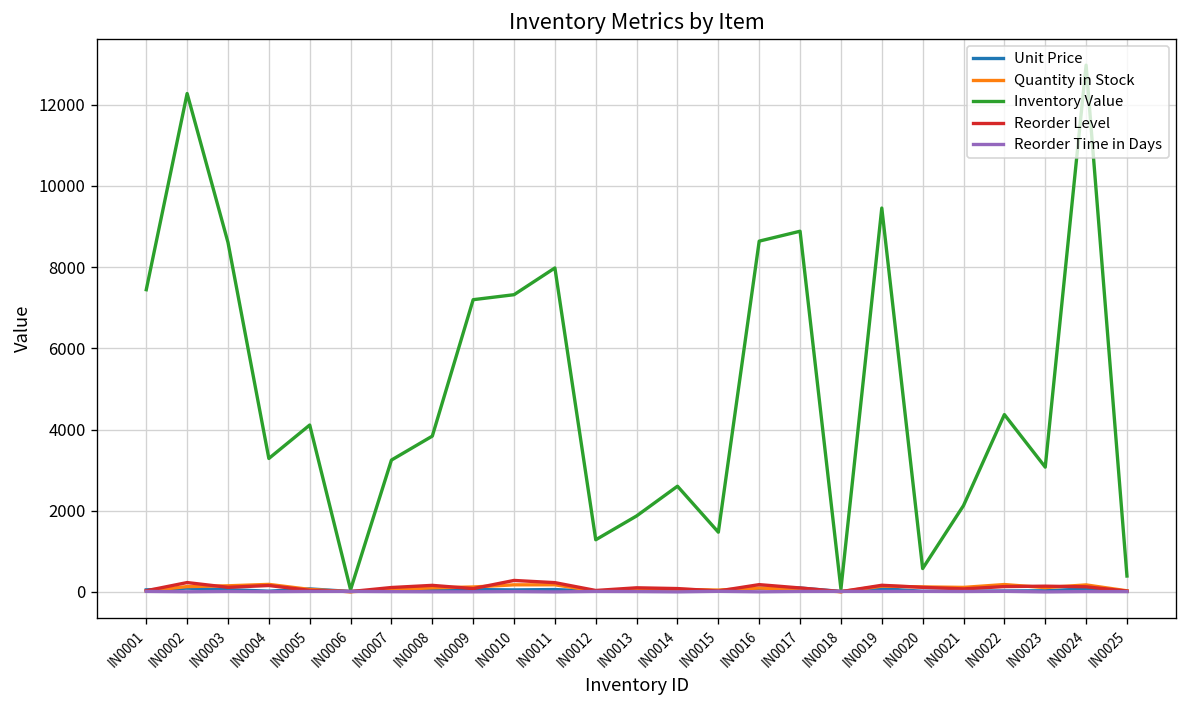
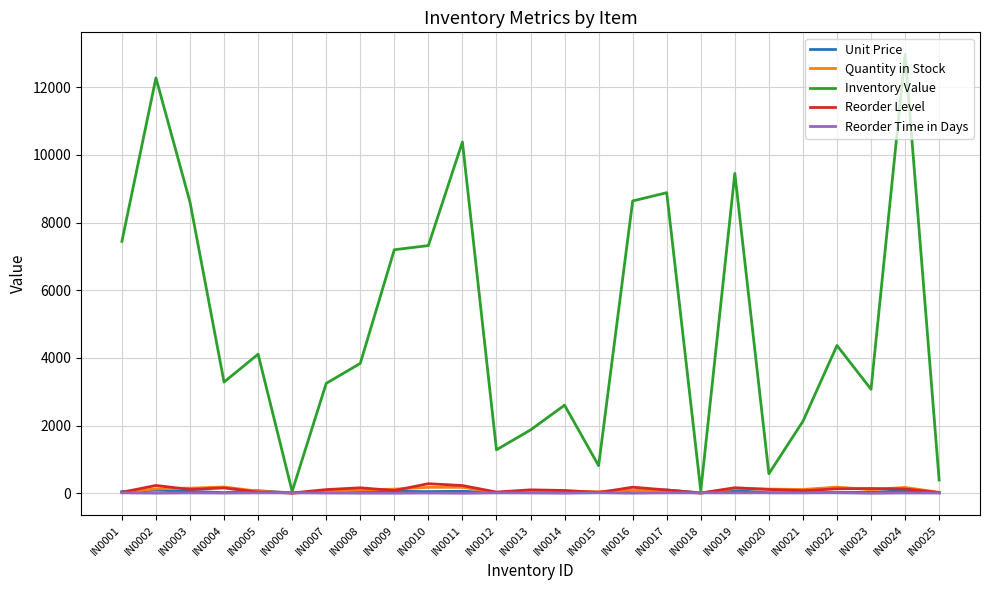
Inventory Value, IN0011: 8000 -> 10400
Inventory Value, IN0015: 1500 -> 800
